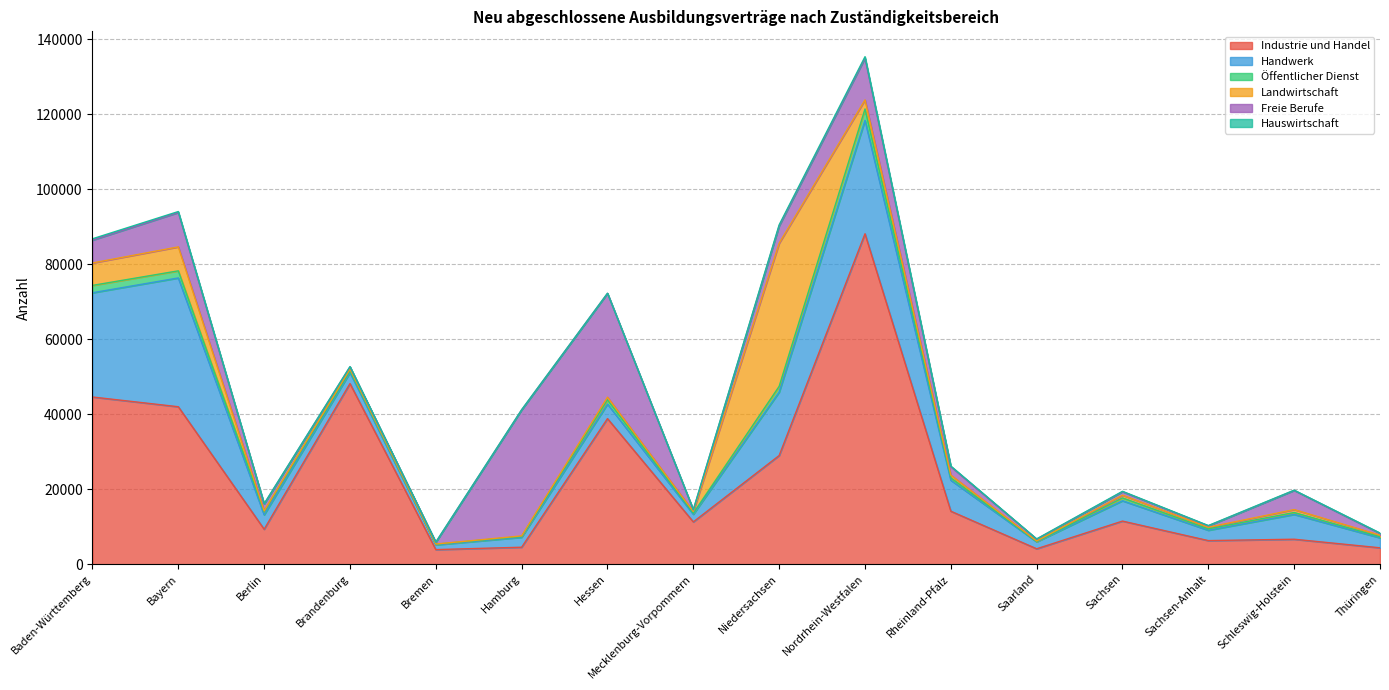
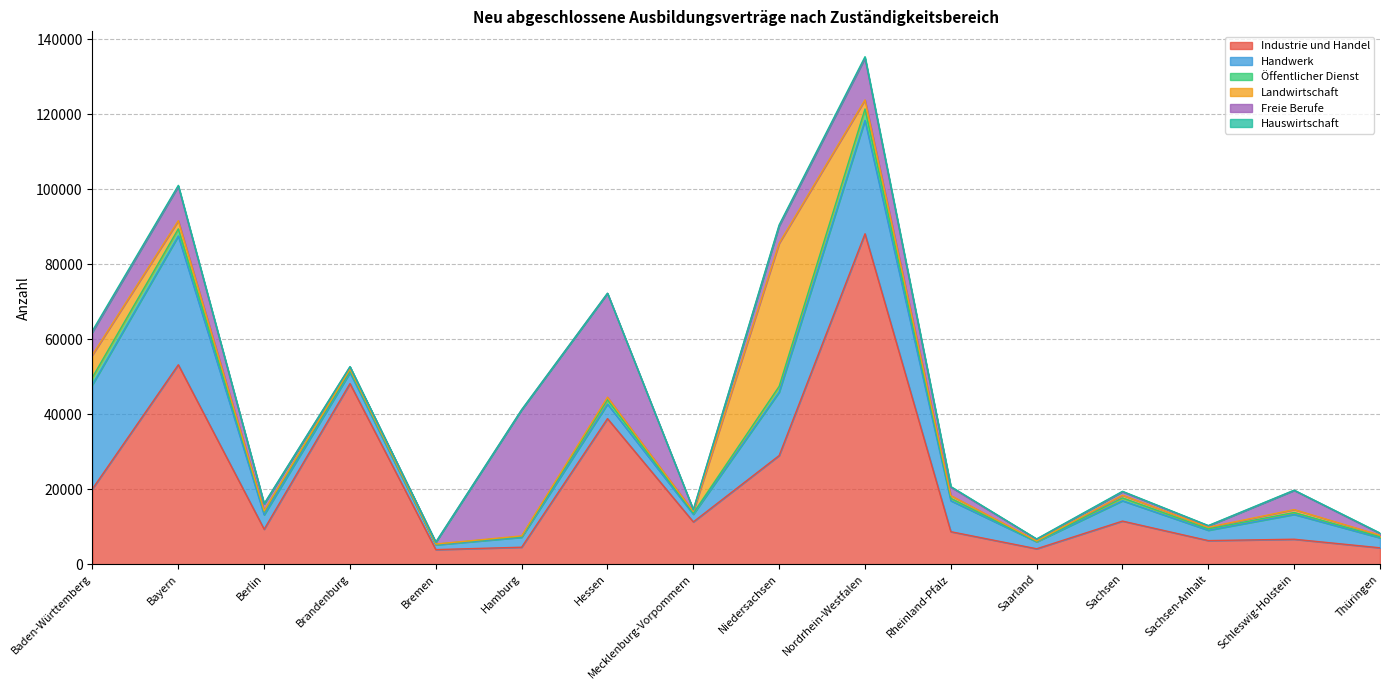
Industrie und Handel, Baden-Württemberg: 45000 -> 20000
Industrie und Handel, Bayern: 42000 -> 53000
Landwirtschaft, Bayern: 6000 -> 2000
Industrie und Handel, Rheinland-Pfalz: 14000 -> 9000
